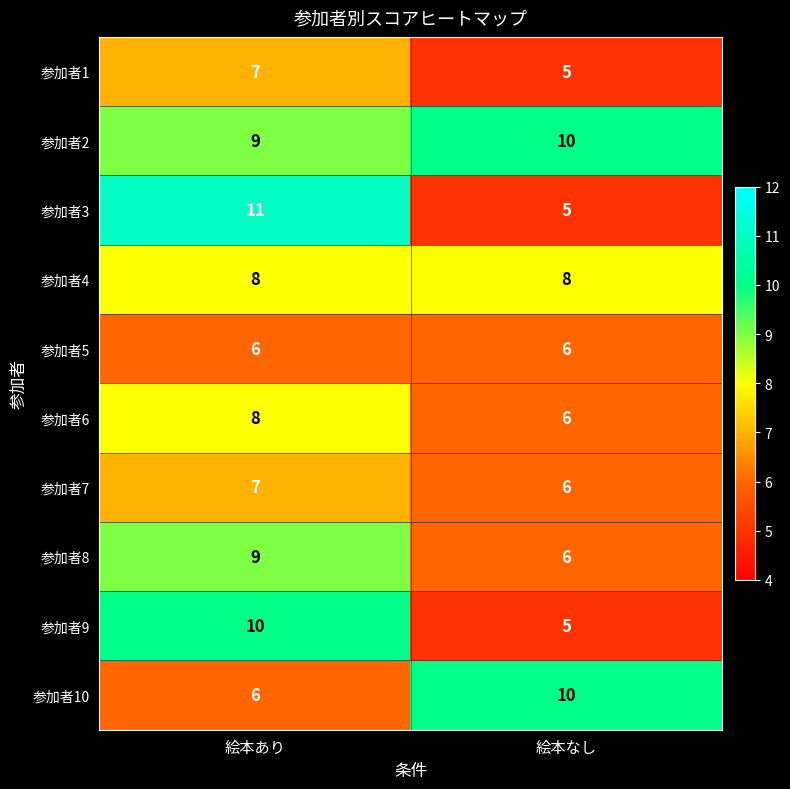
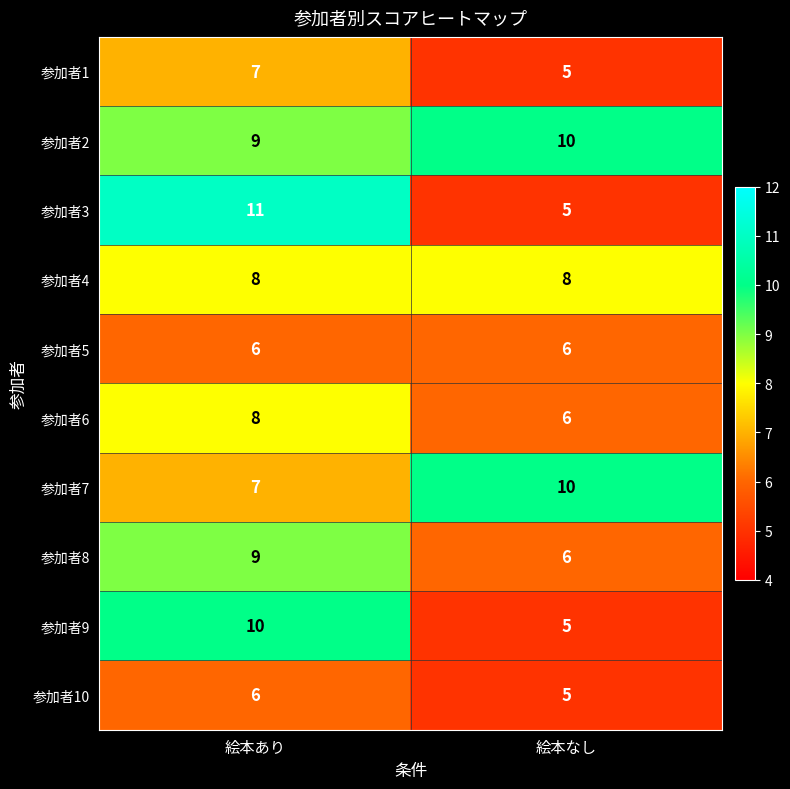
参加者7, 絵本なし: 6 -> 10
参加者10, 絵本なし: 10 -> 5
